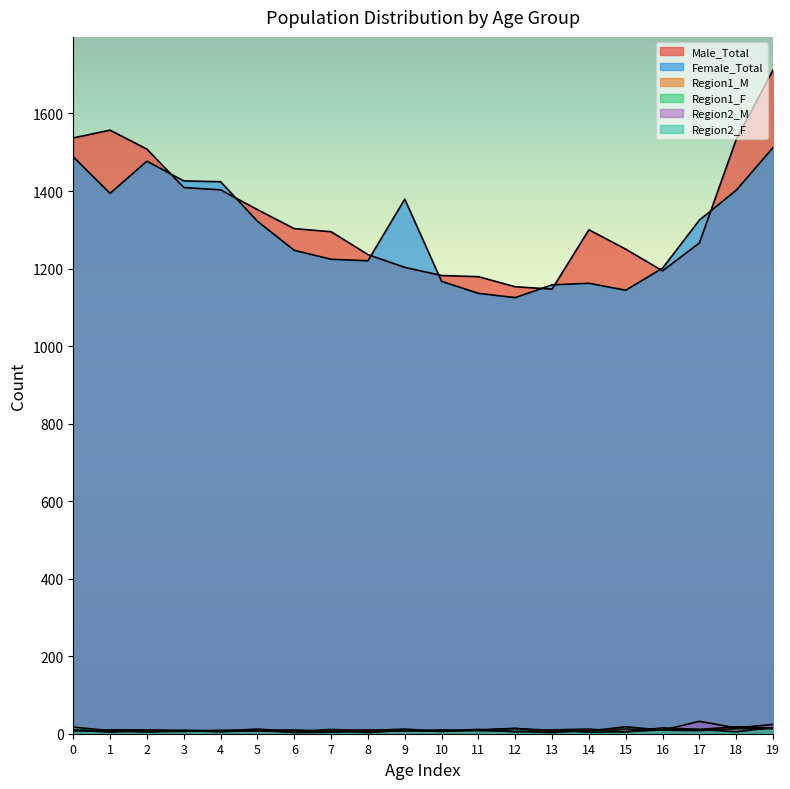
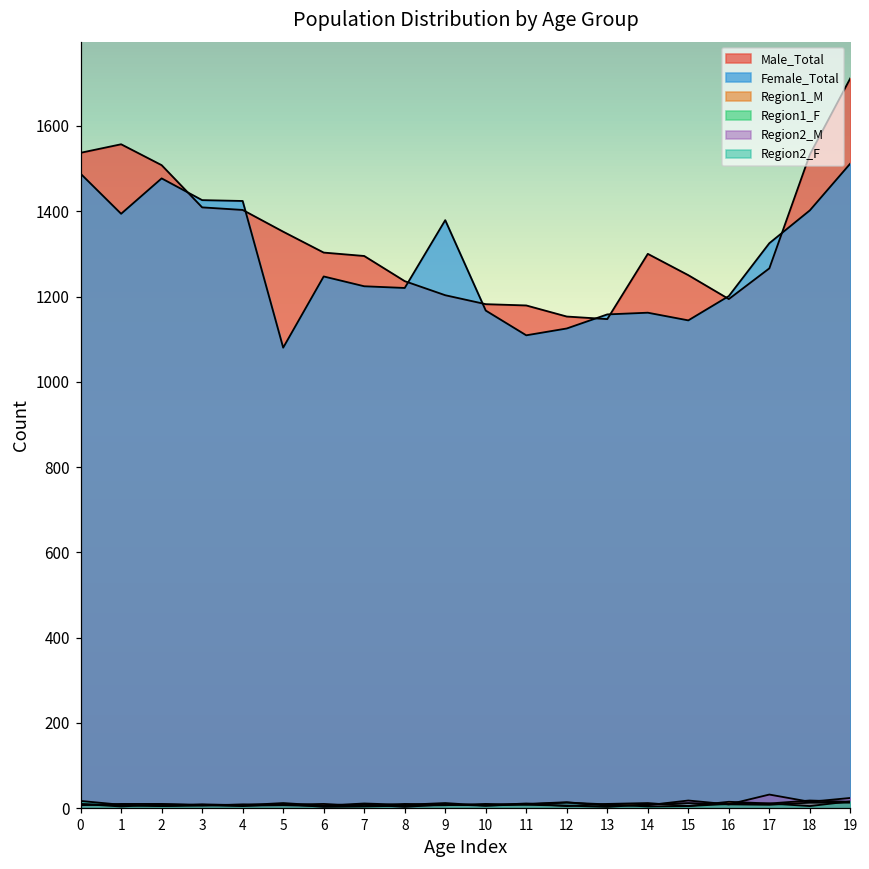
Female_Total, 5: 1320 -> 1080
Female_Total, 11: 1140 -> 1110
